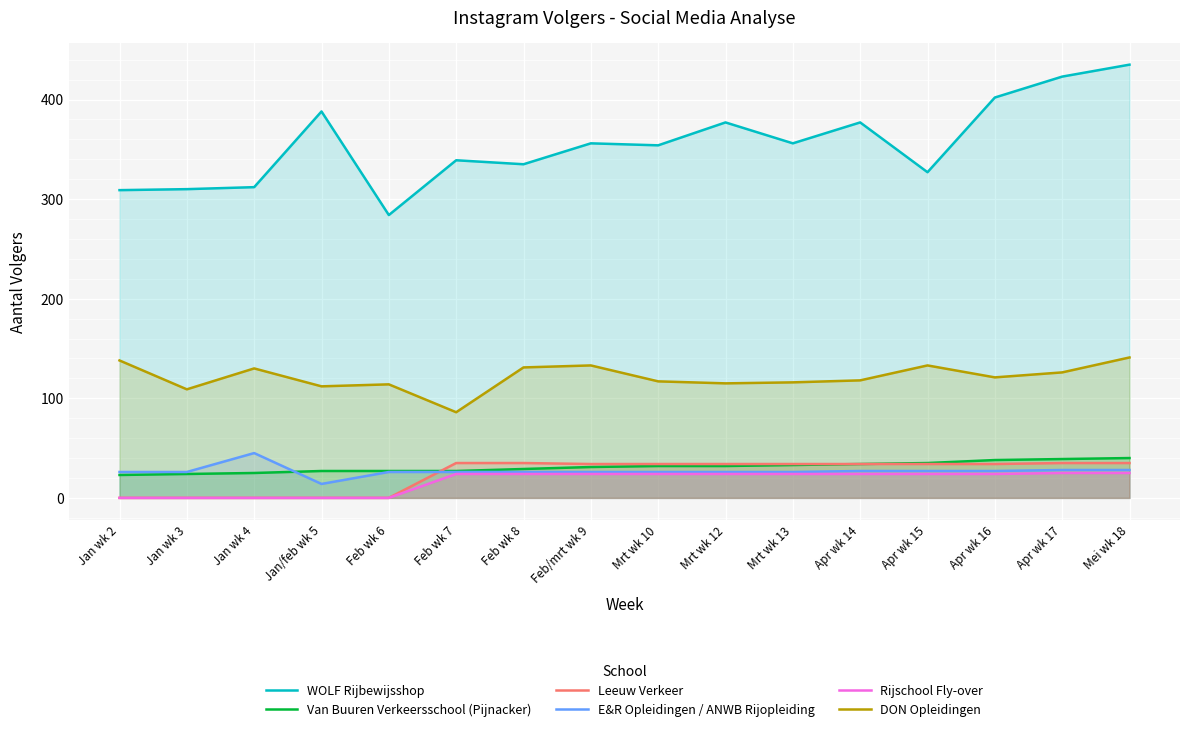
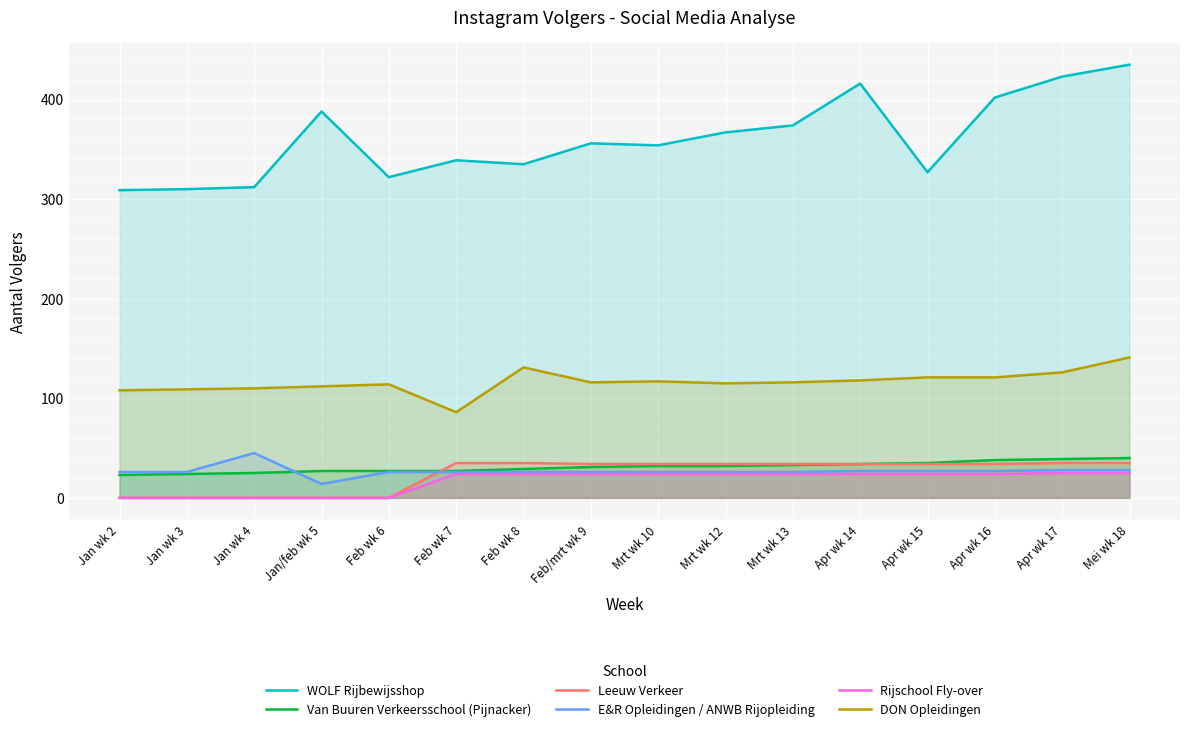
DON Opleidingen, Jan wk 2: 140 -> 110
DON Opleidingen, Jan wk 4: 130 -> 110
WOLF Rijbewijsshop, Feb wk 6: 280 -> 320
DON Opleidingen, Feb/mrt wk 9: 130 -> 120
WOLF Rijbewijsshop, Mrt wk 12: 380 -> 370
WOLF Rijbewijsshop, Mrt wk 13: 360 -> 370
WOLF Rijbewijsshop, Apr wk 14: 380 -> 420
DON Opleidingen, Apr wk 15: 130 -> 120
